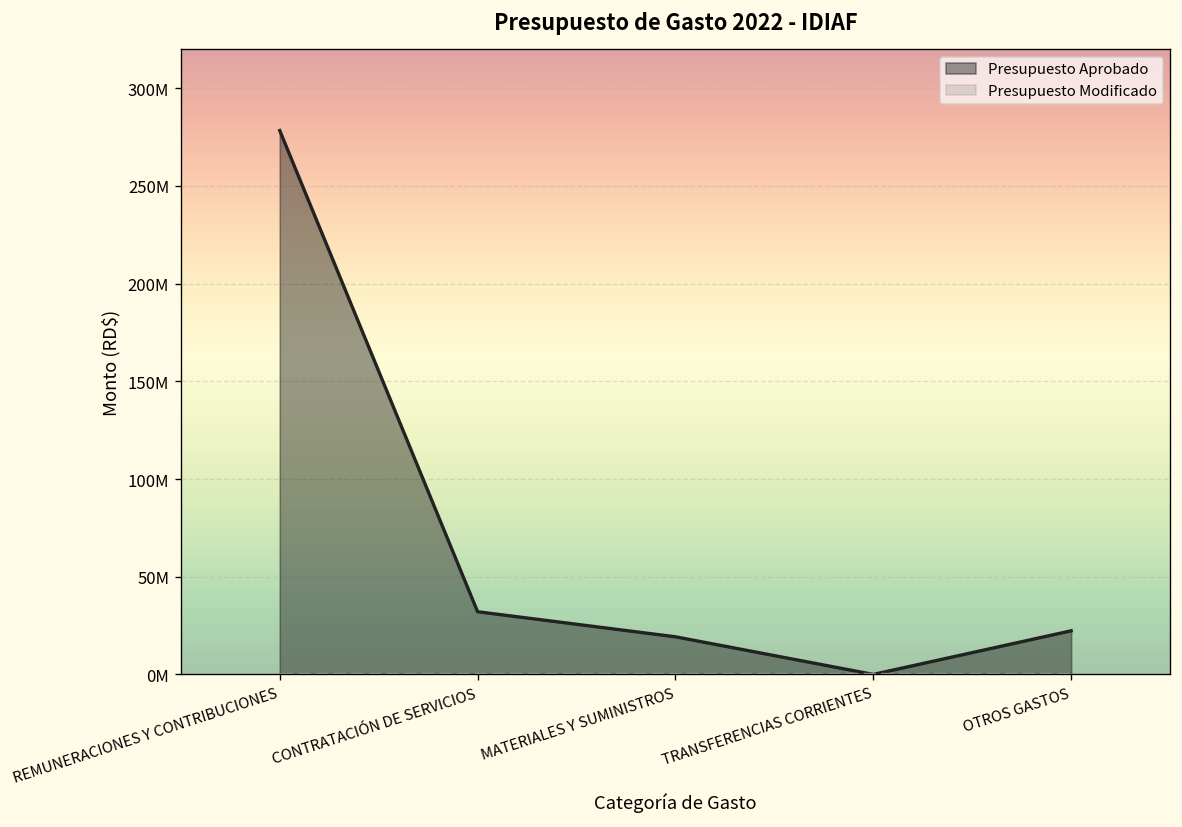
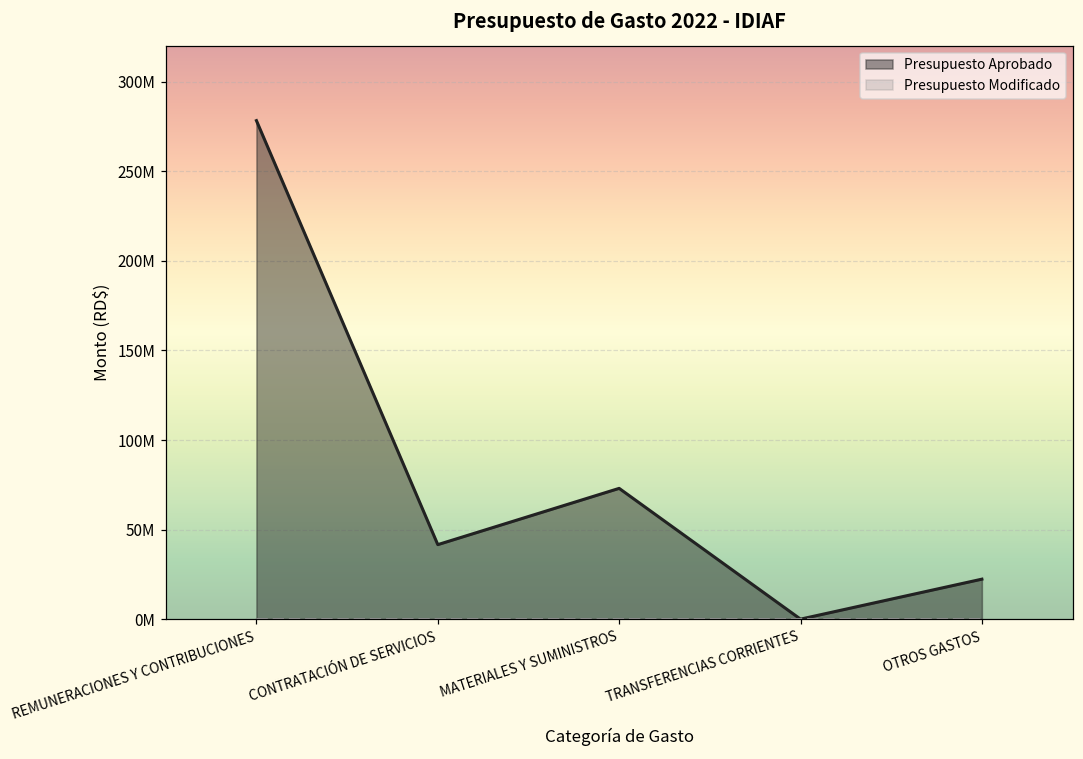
Presupuesto Aprobado, CONTRATACIÓN DE SERVICIOS: 32000000 -> 42000000
Presupuesto Aprobado, MATERIALES Y SUMINISTROS: 19000000 -> 73000000
